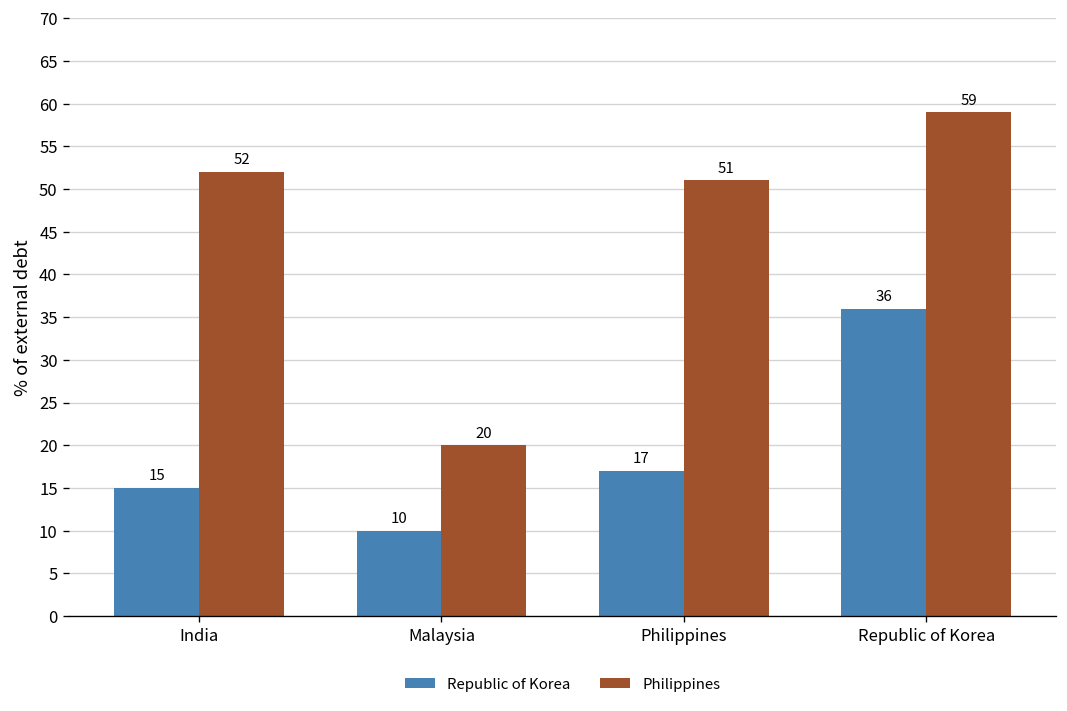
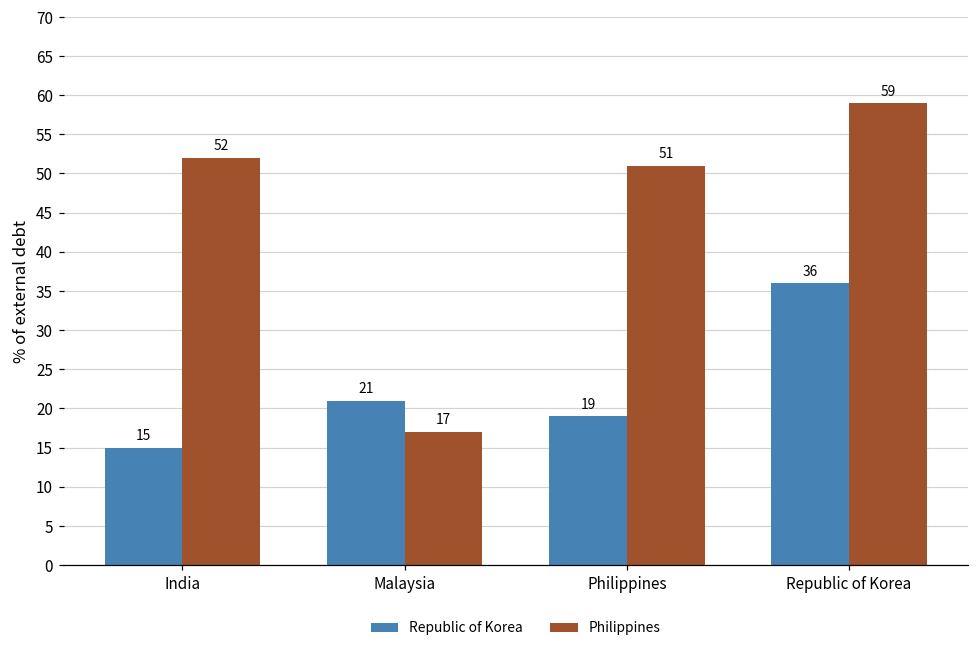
Republic of Korea, Malaysia: 10 -> 21
Philippines, Malaysia: 20 -> 17
Republic of Korea, Philippines: 17 -> 19
